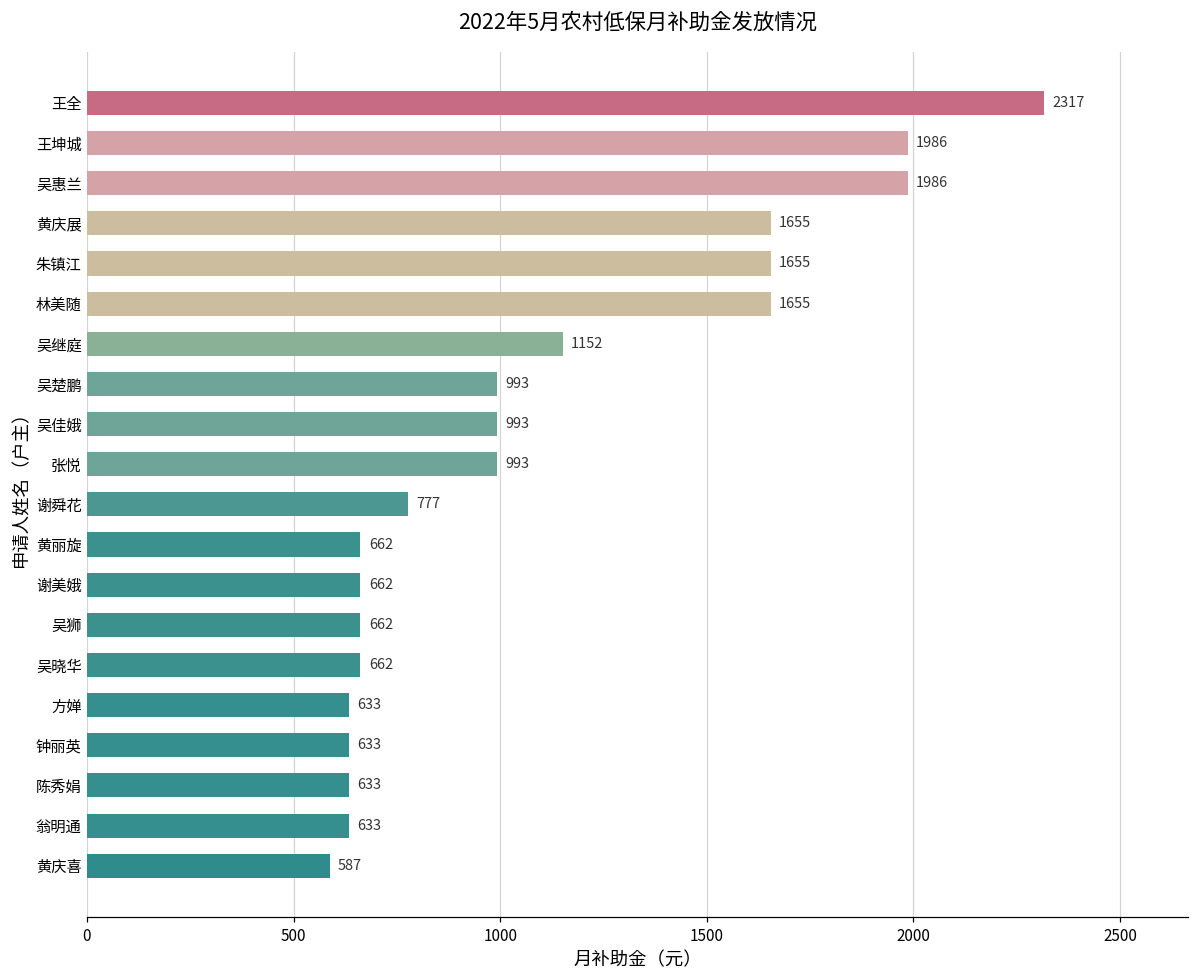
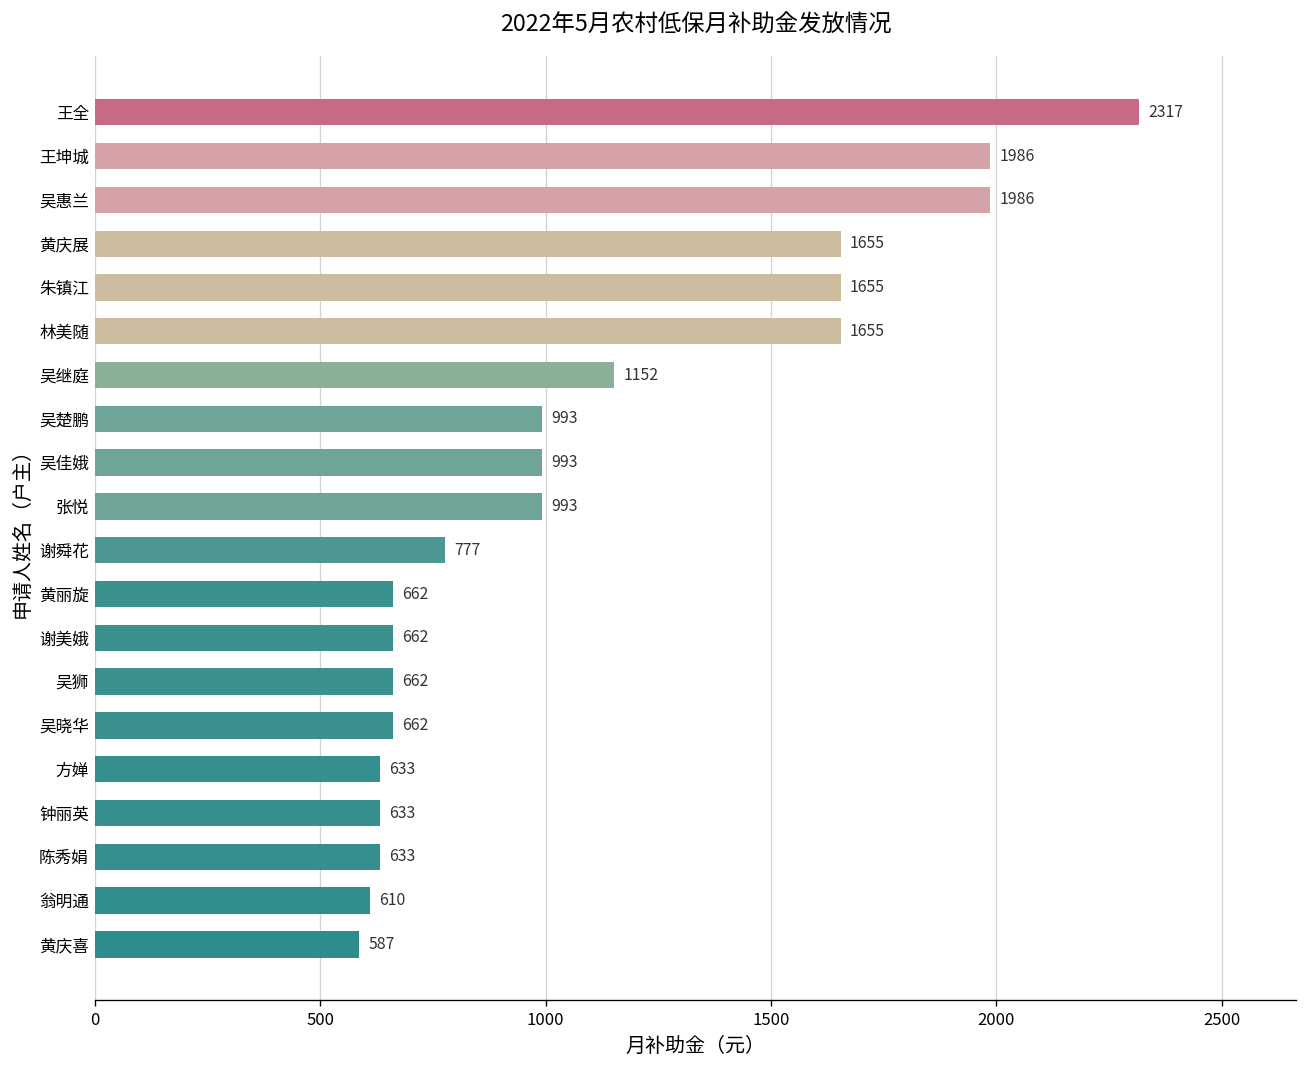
翁明通: 633 -> 610
